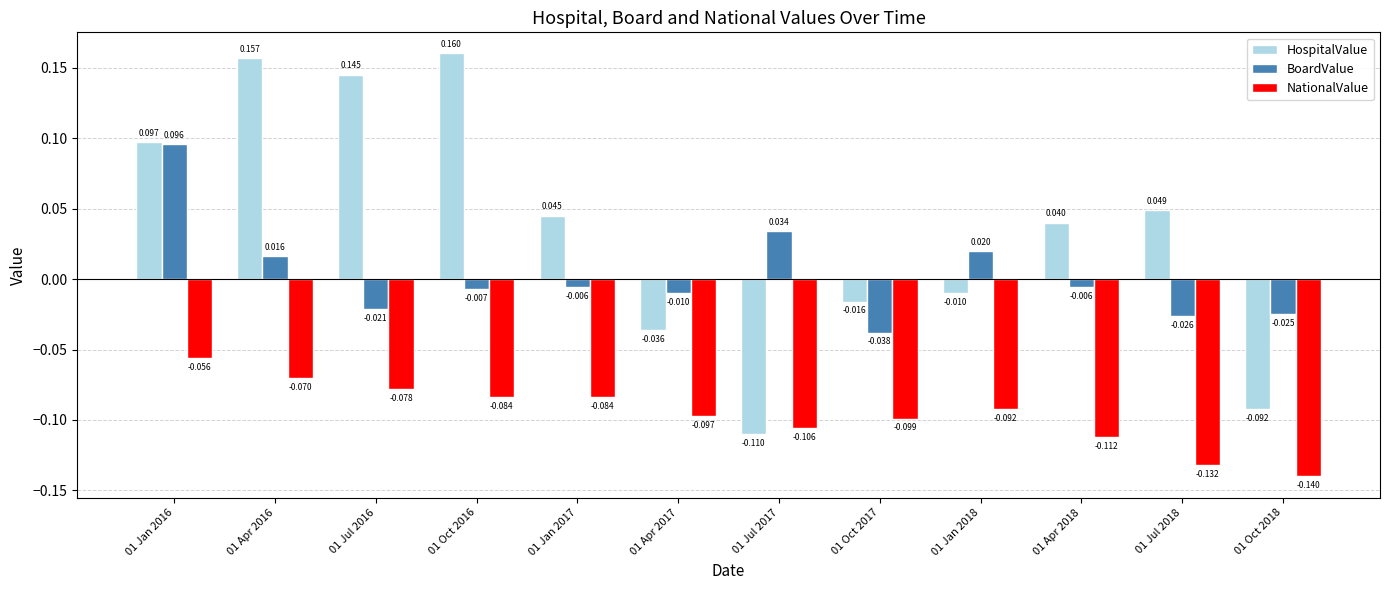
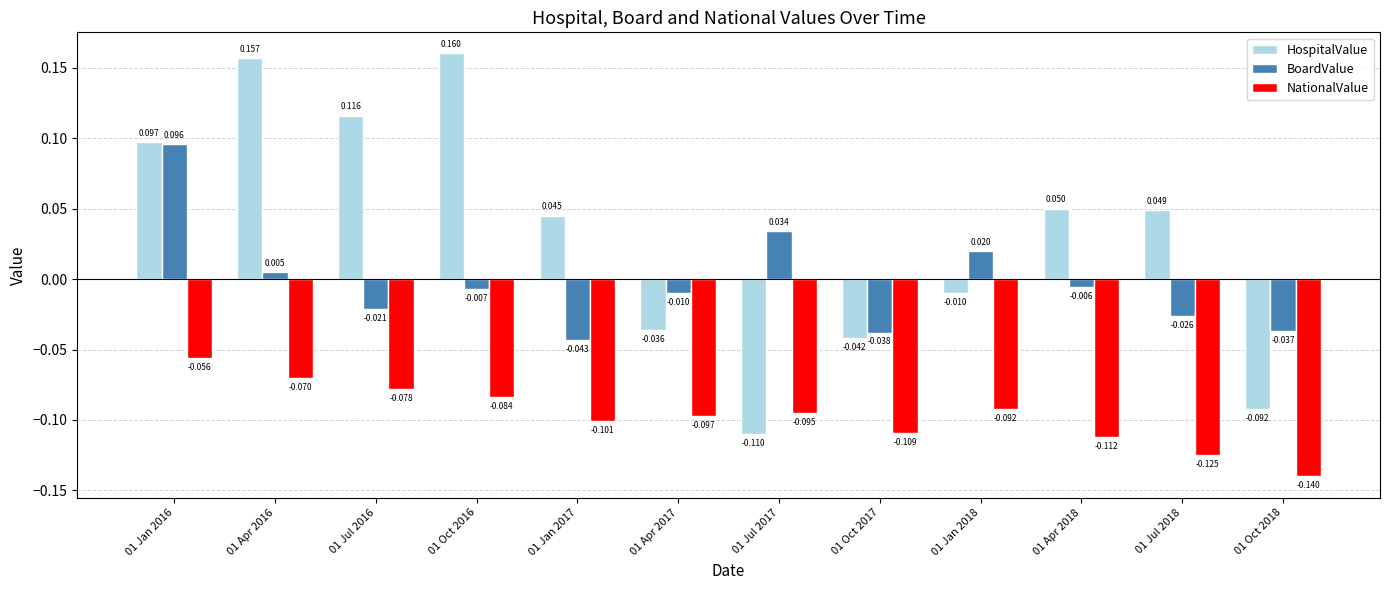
BoardValue, 01 Apr 2016: 0.016 -> 0.005
HospitalValue, 01 Jul 2016: 0.145 -> 0.116
BoardValue, 01 Jan 2017: -0.006 -> -0.043
NationalValue, 01 Jan 2017: -0.084 -> -0.101
NationalValue, 01 Jul 2017: -0.106 -> -0.095
HospitalValue, 01 Oct 2017: -0.016 -> -0.042
NationalValue, 01 Oct 2017: -0.099 -> -0.109
HospitalValue, 01 Apr 2018: 0.040 -> 0.050
NationalValue, 01 Jul 2018: -0.132 -> -0.125
BoardValue, 01 Oct 2018: -0.025 -> -0.037
